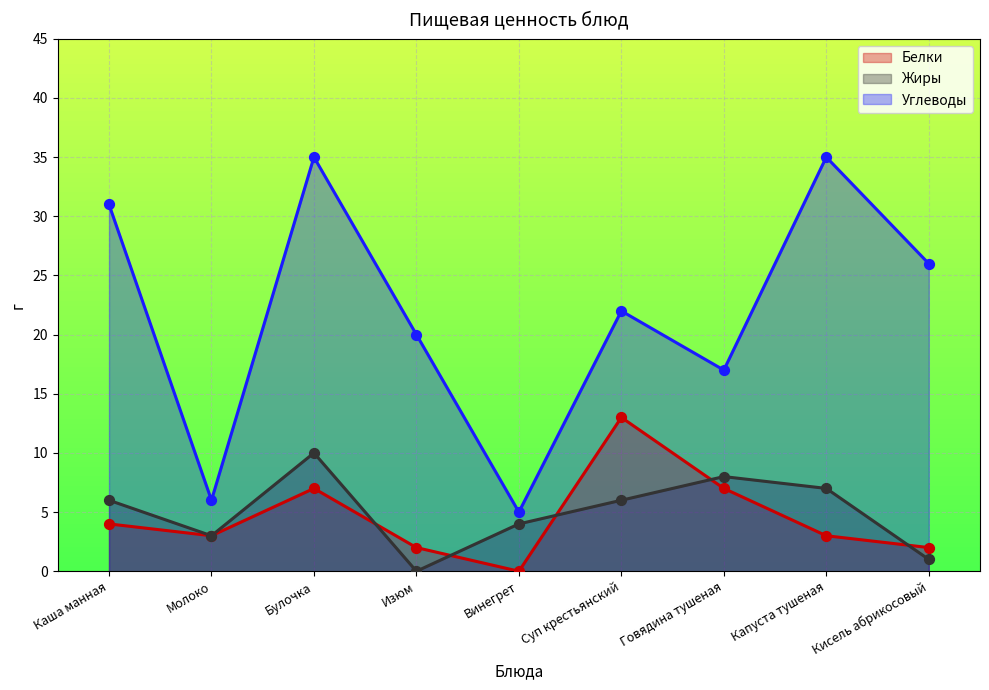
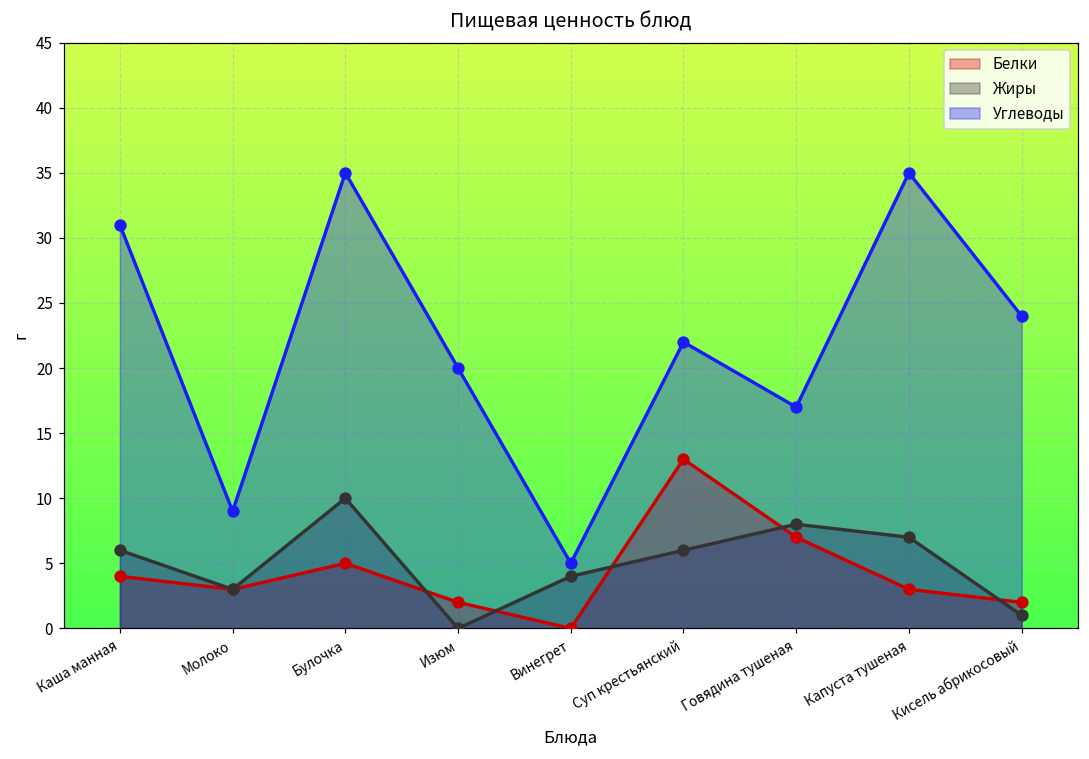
Углеводы, Молоко: 6 -> 9
Белки, Булочка: 7 -> 5
Углеводы, Кисель абрикосовый: 26 -> 24
